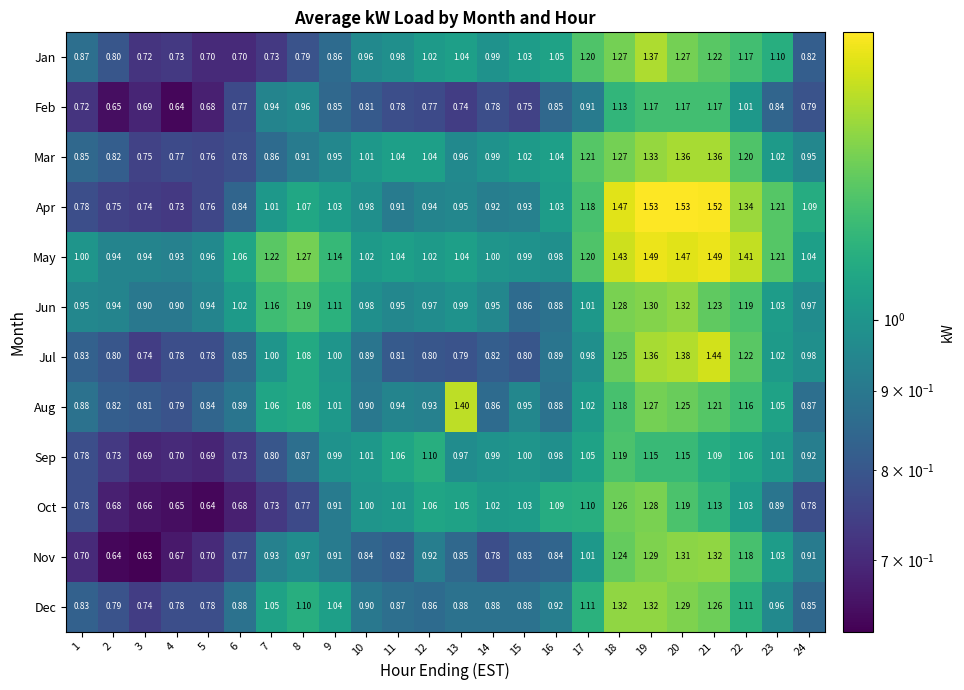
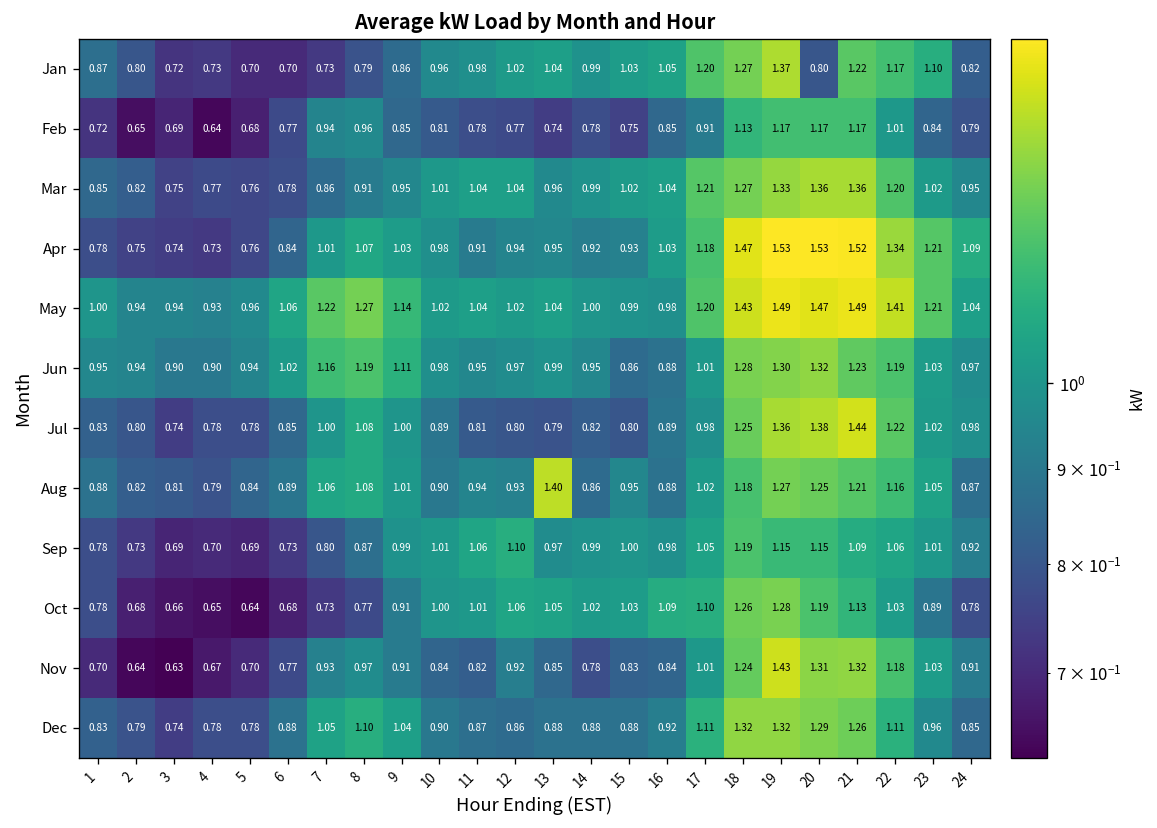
Jan, 20: 1.27 -> 0.80
Nov, 19: 1.29 -> 1.43
